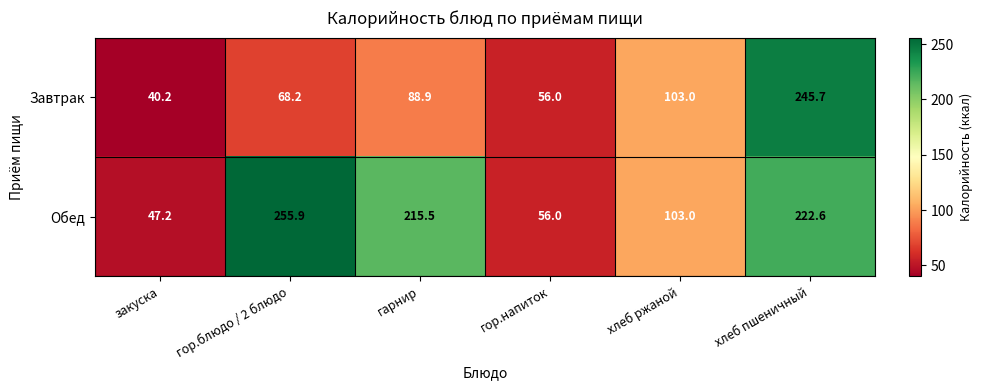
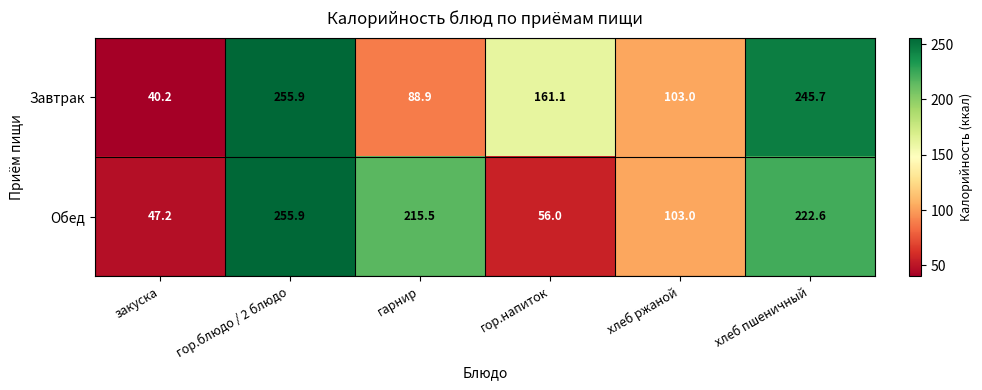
Завтрак, гор.блюдо / 2 блюдо: 68.2 -> 255.9
Завтрак, гор.напиток: 56.0 -> 161.1
